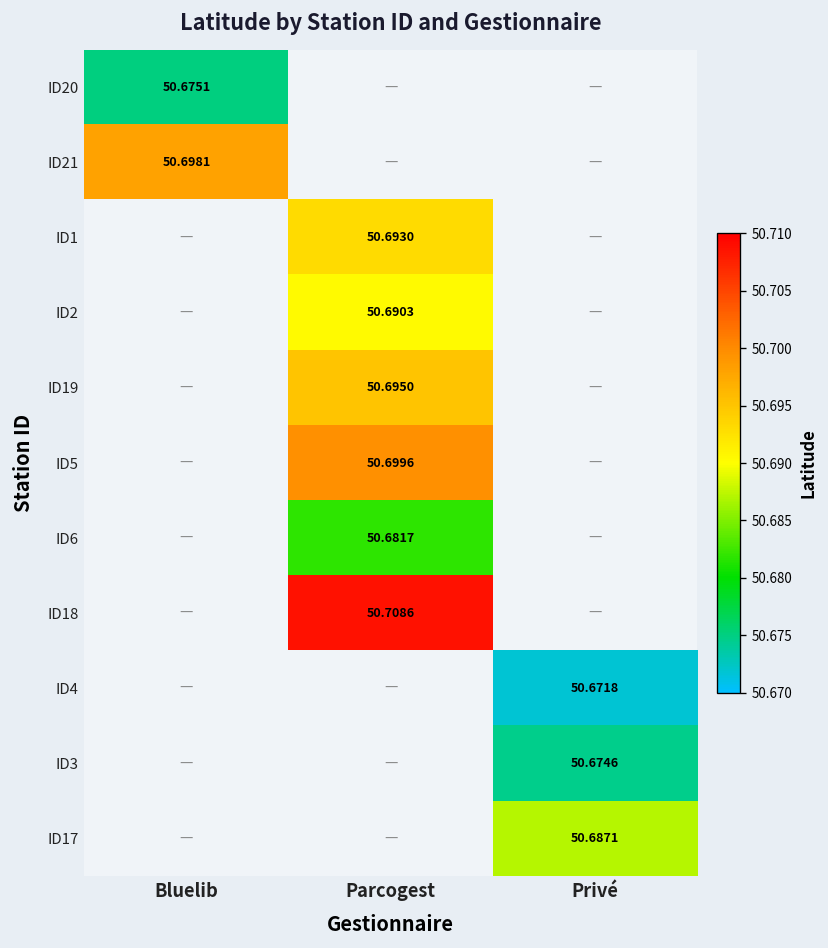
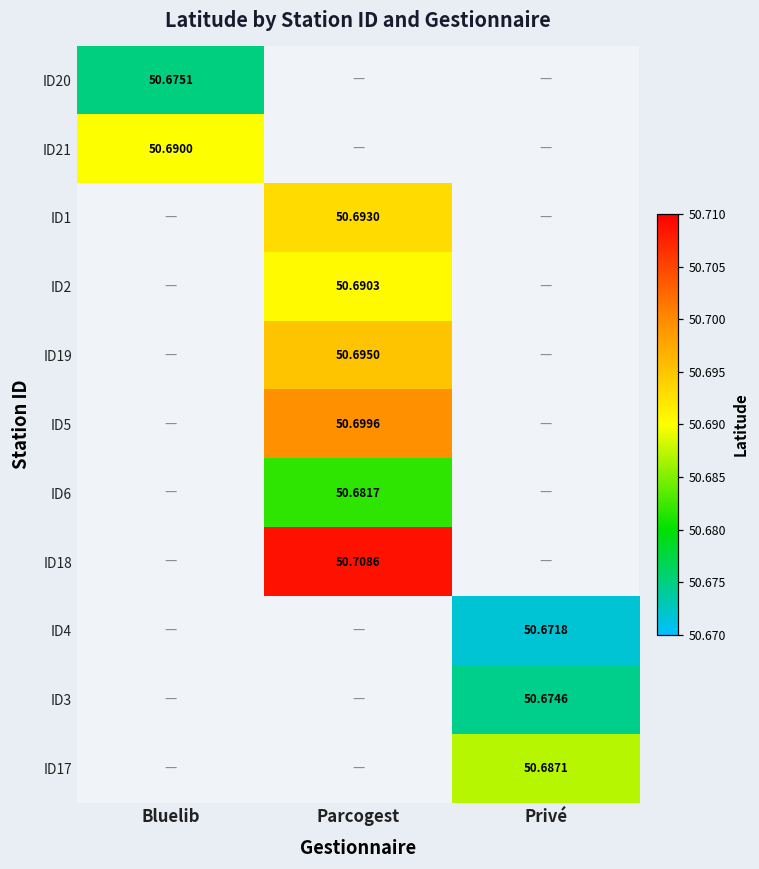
ID21, Bluelib: 50.6981 -> 50.6900
